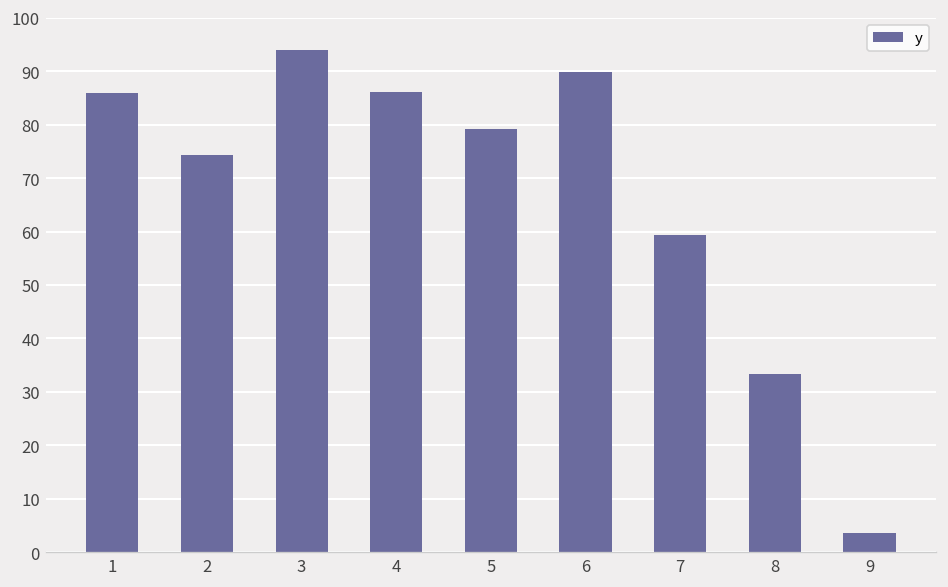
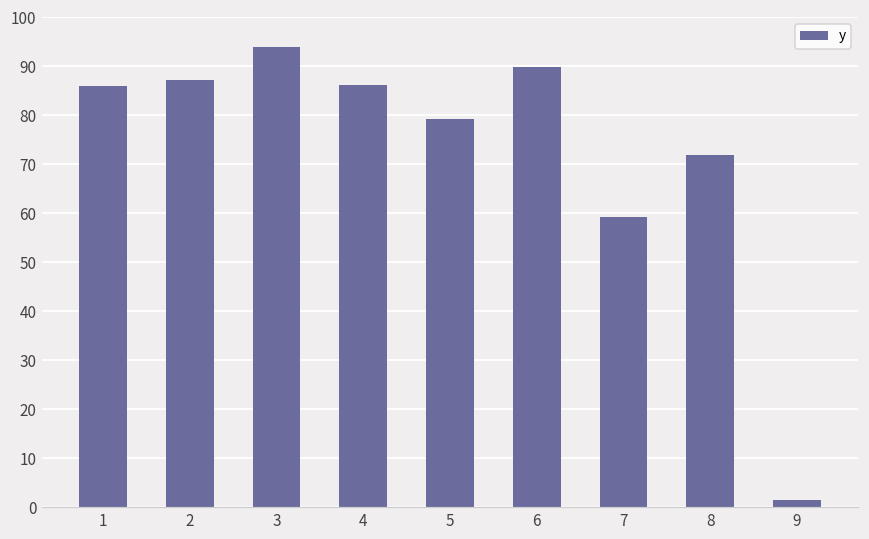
2: 74 -> 87
8: 33 -> 72
9: 4 -> 1
